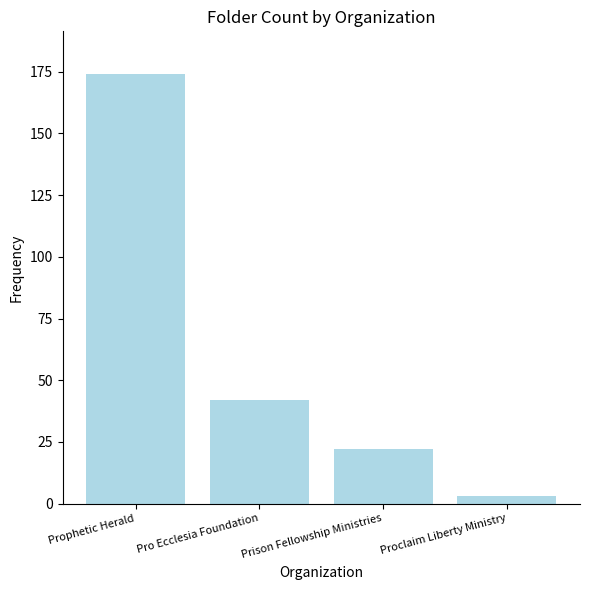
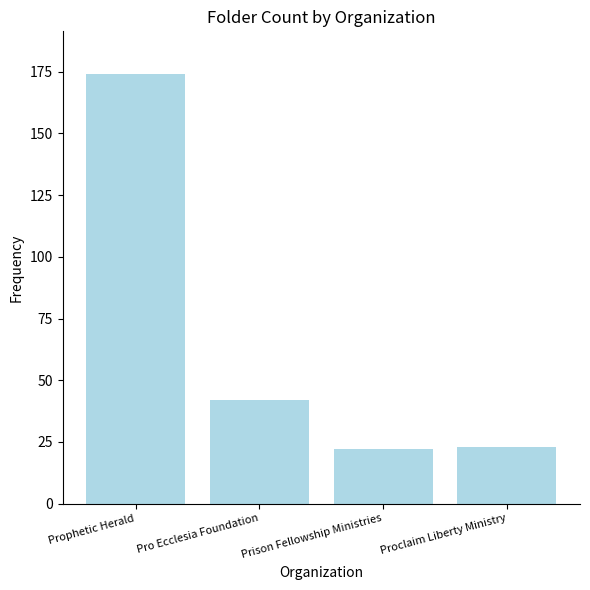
Proclaim Liberty Ministry: 3 -> 23
